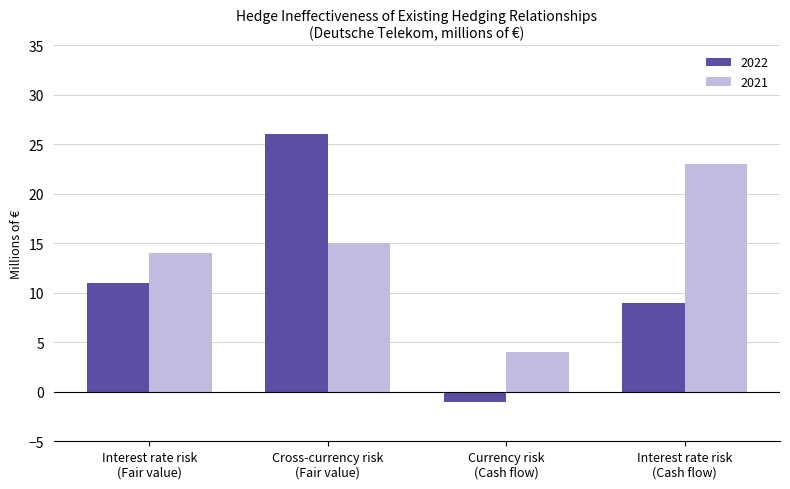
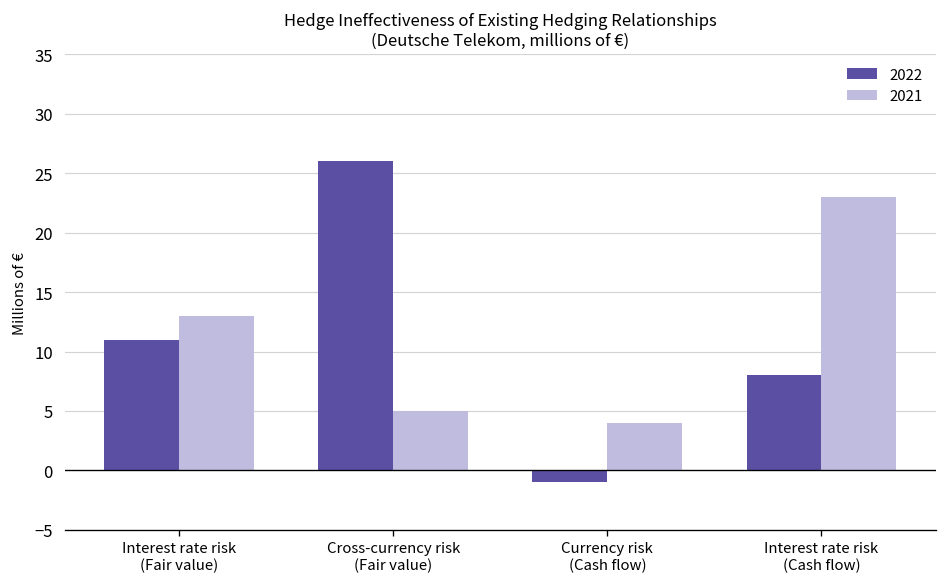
2021, Interest rate risk (Fair value): 14 -> 13
2021, Cross-currency risk (Fair value): 15 -> 5
2022, Interest rate risk (Cash flow): 9 -> 8
